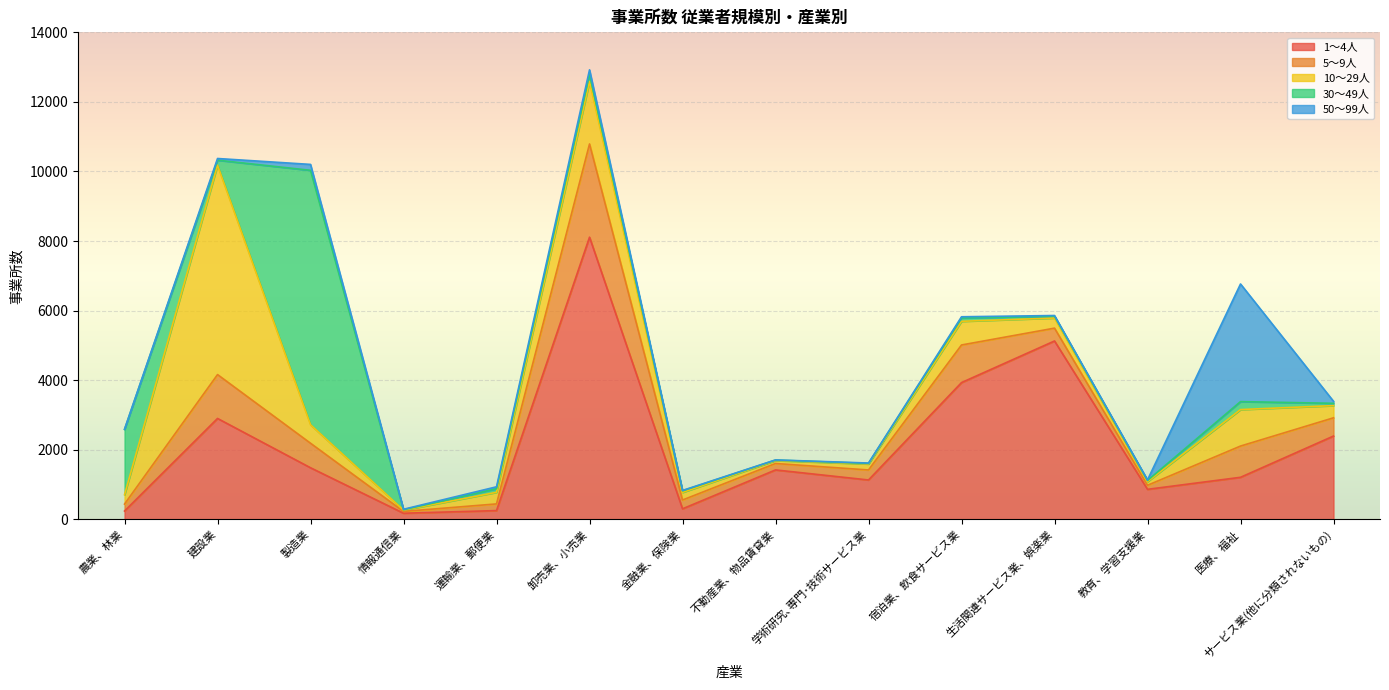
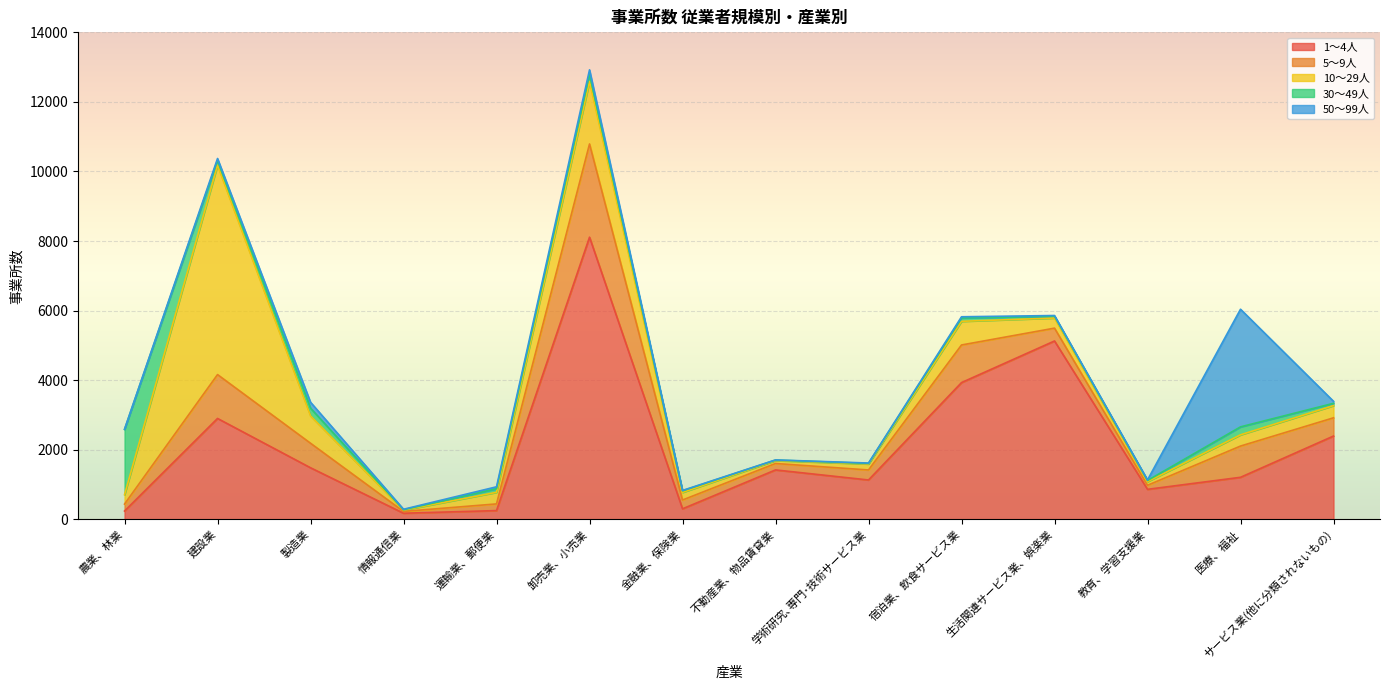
10～29人, 製造業: 500 -> 800
30～49人, 製造業: 7300 -> 200
10～29人, 医療、福祉: 1000 -> 300
